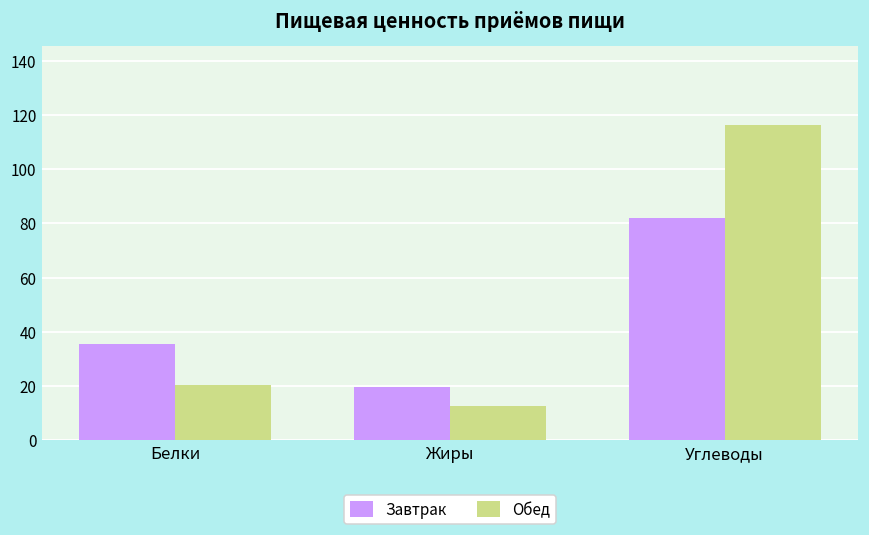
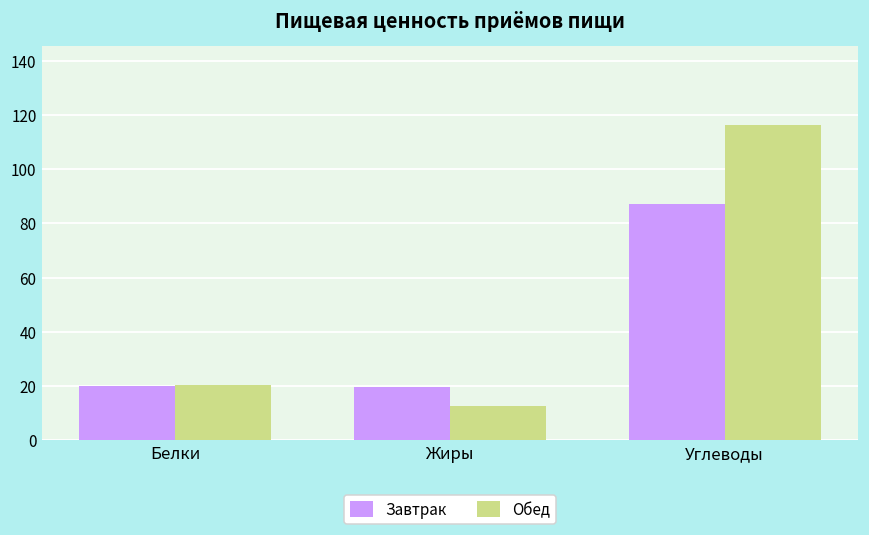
Завтрак, Белки: 35 -> 20
Завтрак, Углеводы: 82 -> 87
